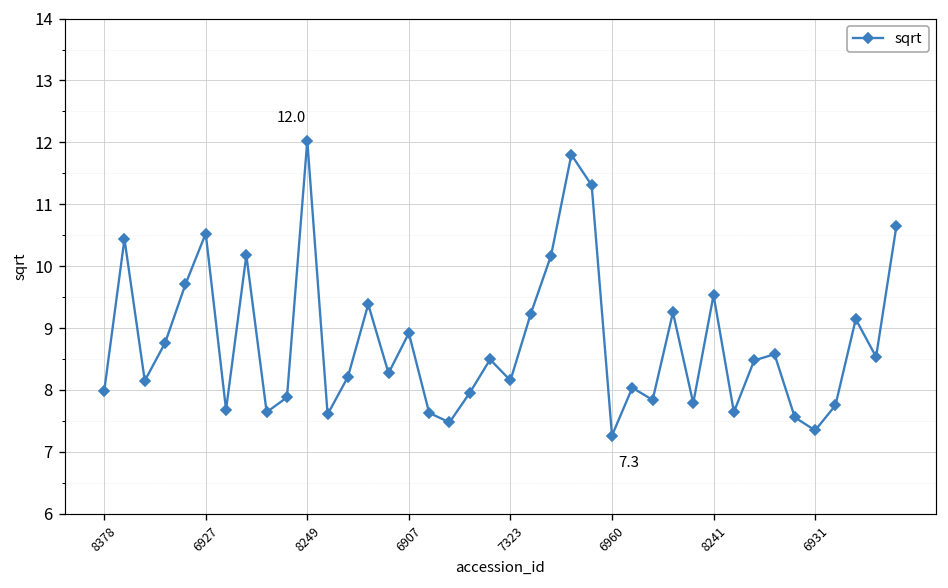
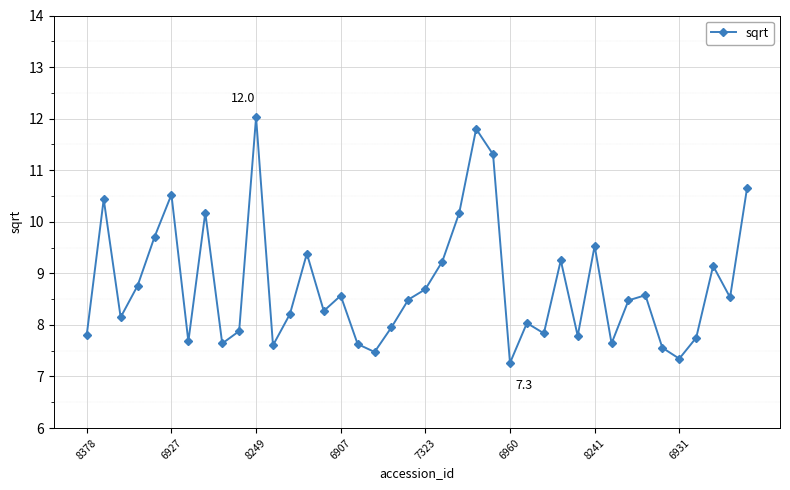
8378: 8.0 -> 7.8
6907: 8.9 -> 8.6
7323: 8.2 -> 8.7
